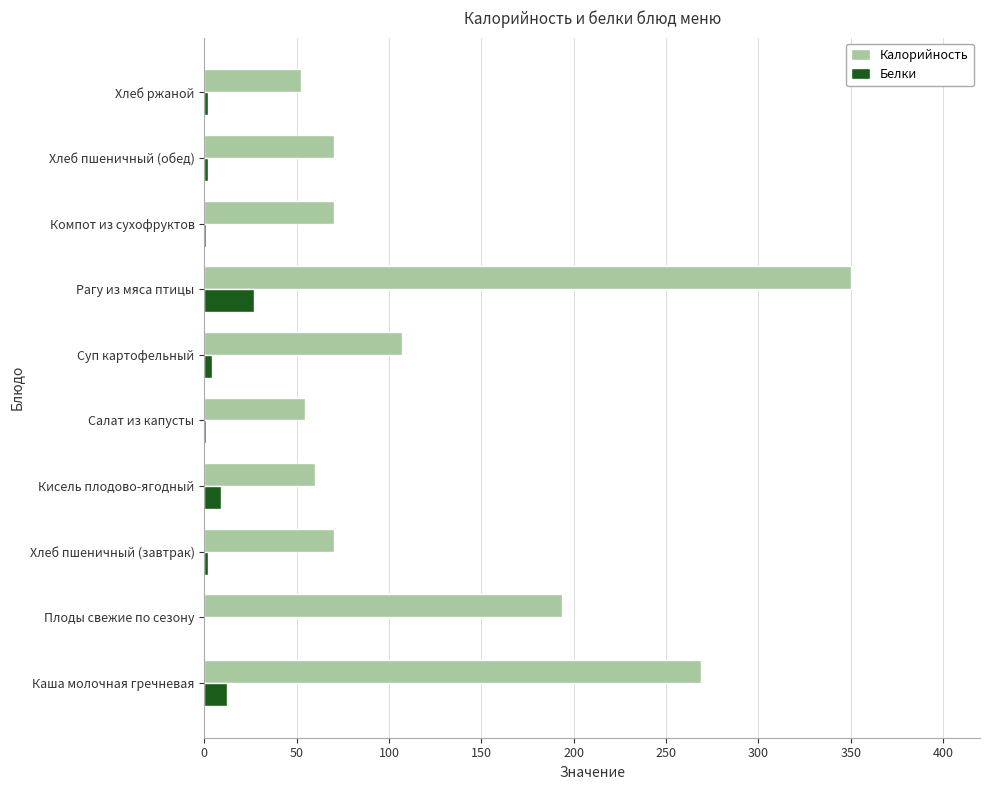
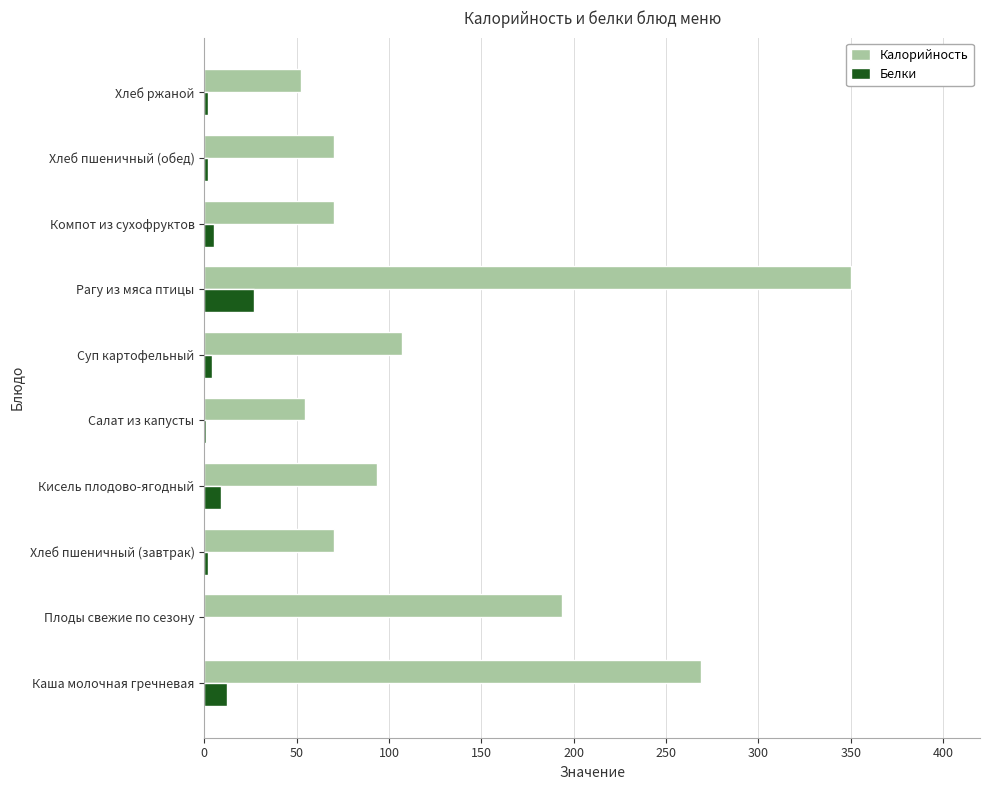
Белки, Компот из сухофруктов: 1 -> 5
Калорийность, Кисель плодово-ягодный: 60 -> 93
